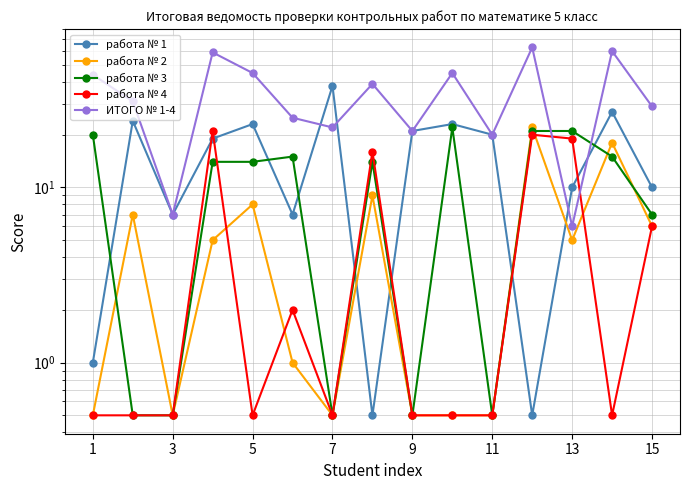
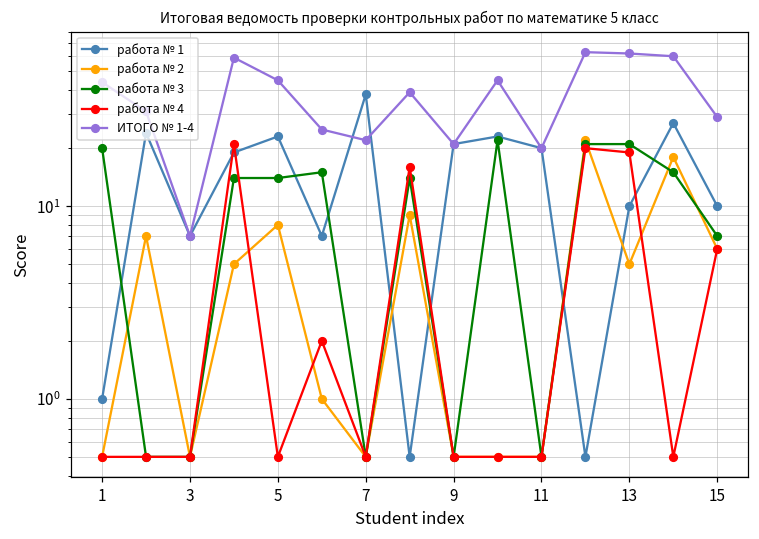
ИТОГО № 1-4, 13: 6 -> 62
